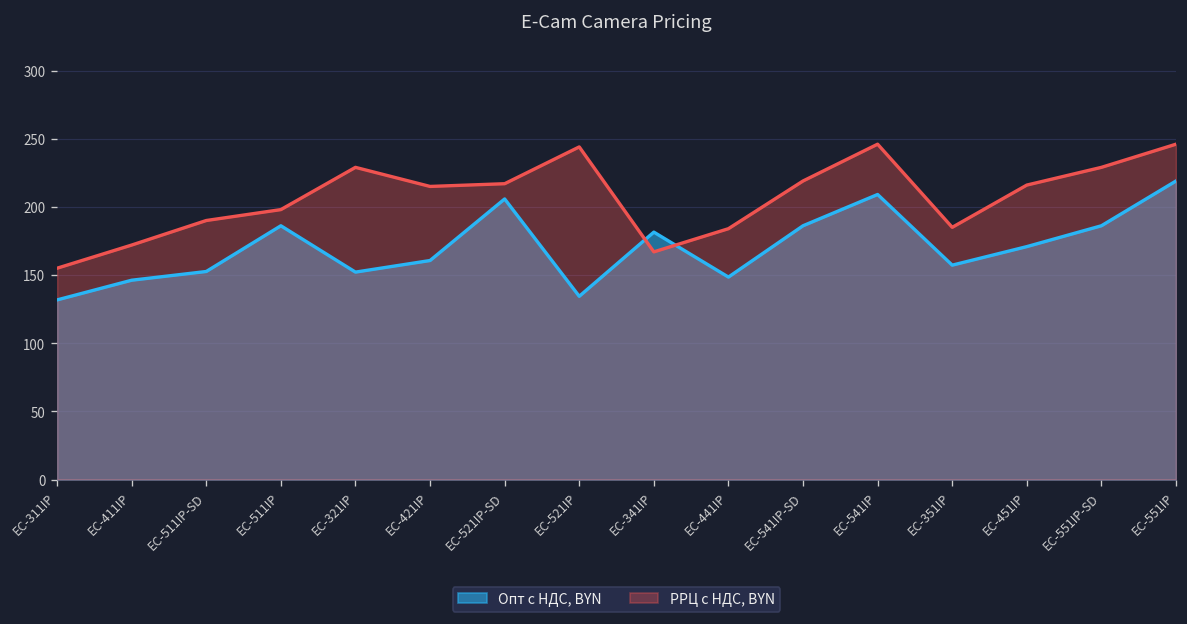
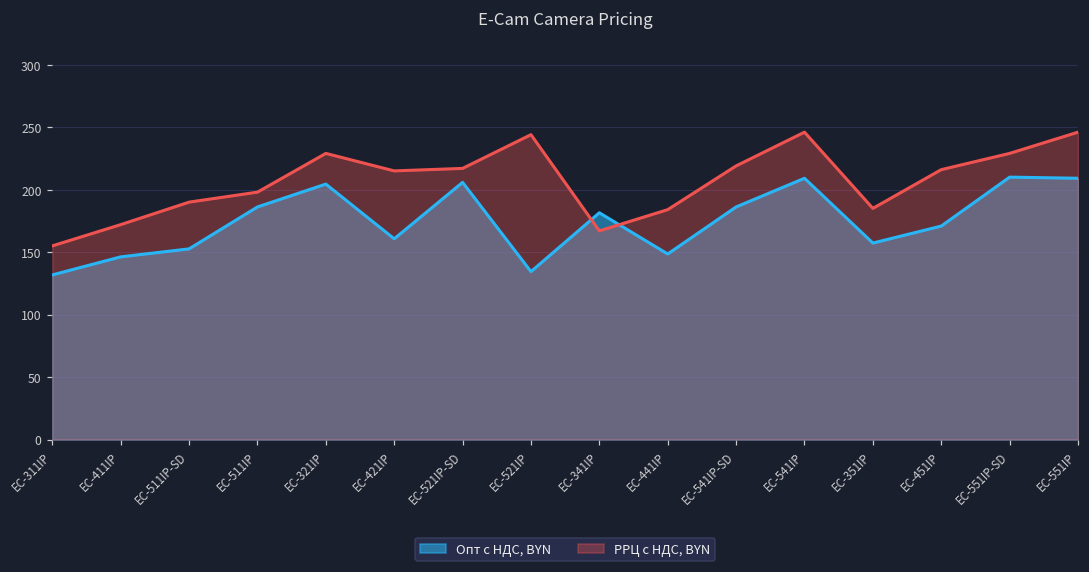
Опт с НДС, BYN, EC-321IP: 152 -> 204
Опт с НДС, BYN, EC-551IP-SD: 186 -> 210
Опт с НДС, BYN, EC-551IP: 219 -> 209
